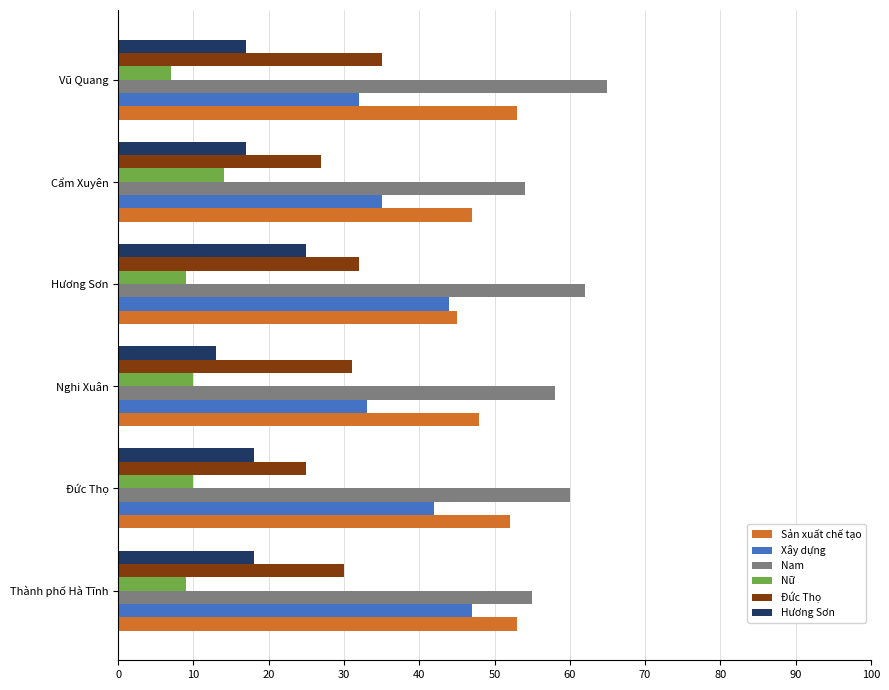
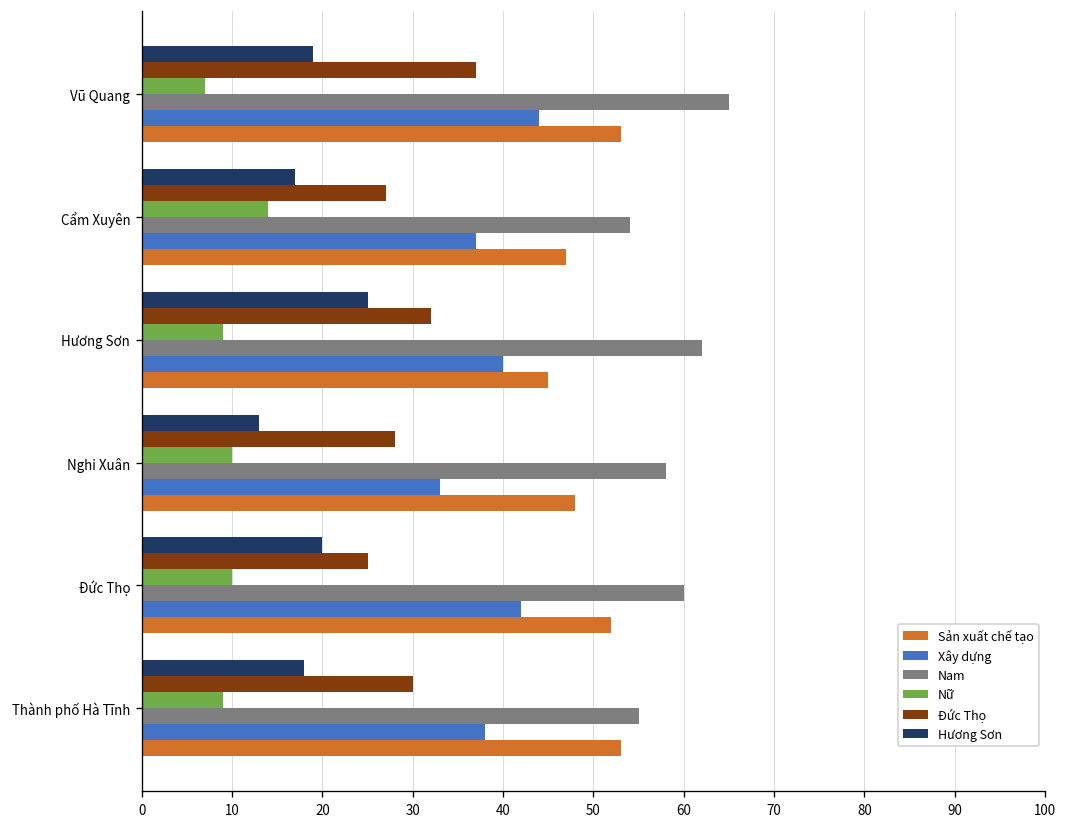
Hương Sơn, Vũ Quang: 17 -> 19
Đức Thọ, Vũ Quang: 35 -> 37
Xây dựng, Vũ Quang: 32 -> 44
Xây dựng, Cẩm Xuyên: 35 -> 37
Xây dựng, Hương Sơn: 44 -> 40
Đức Thọ, Nghi Xuân: 31 -> 28
Hương Sơn, Đức Thọ: 18 -> 20
Xây dựng, Thành phố Hà Tĩnh: 47 -> 38
